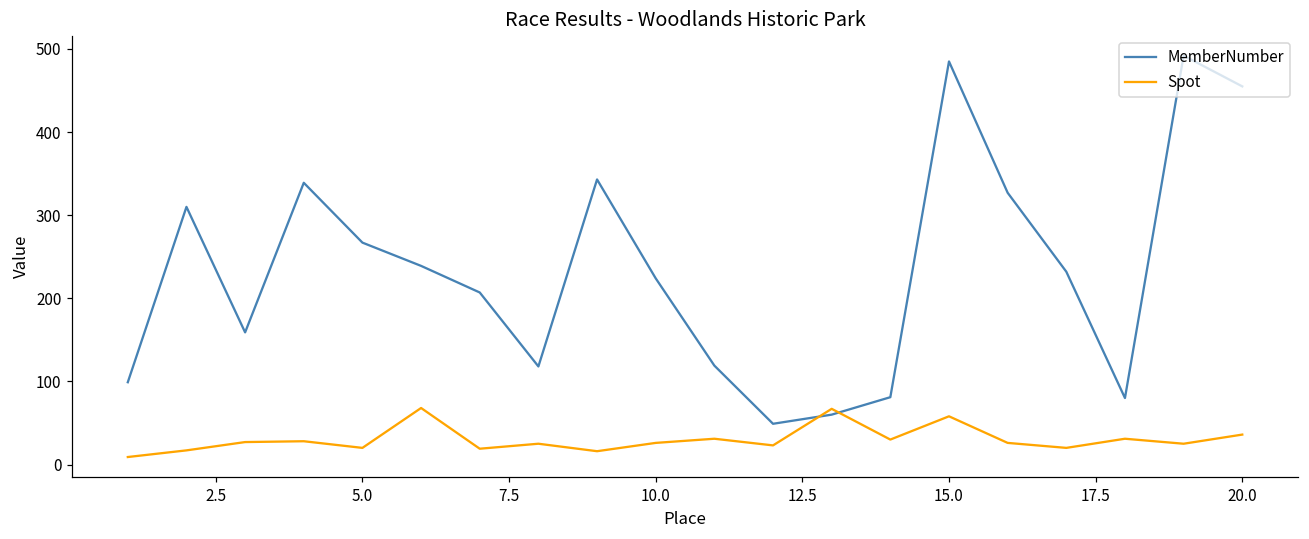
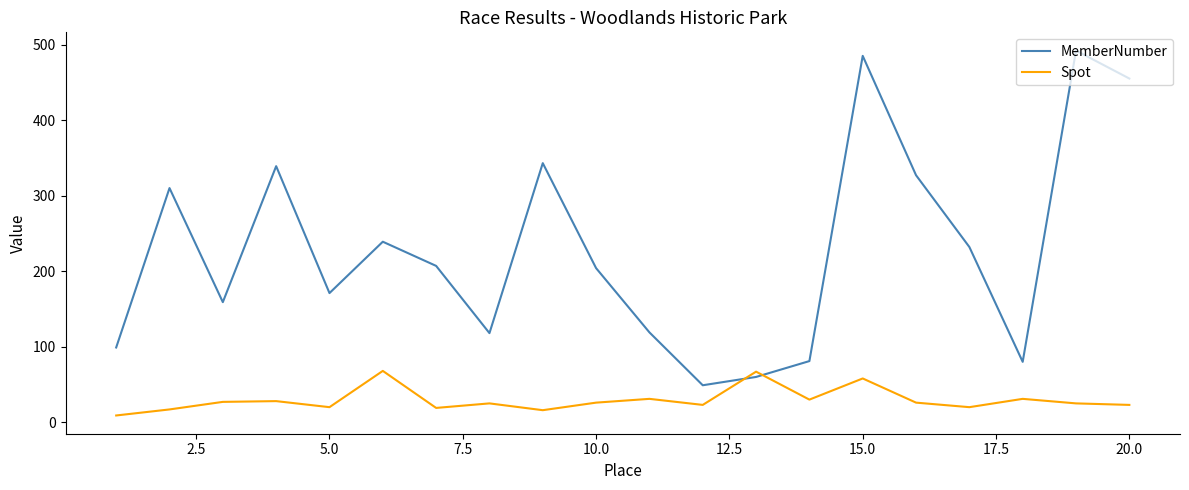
MemberNumber, 5.0: 270 -> 170
MemberNumber, 10.0: 220 -> 200
Spot, 20.0: 40 -> 20
